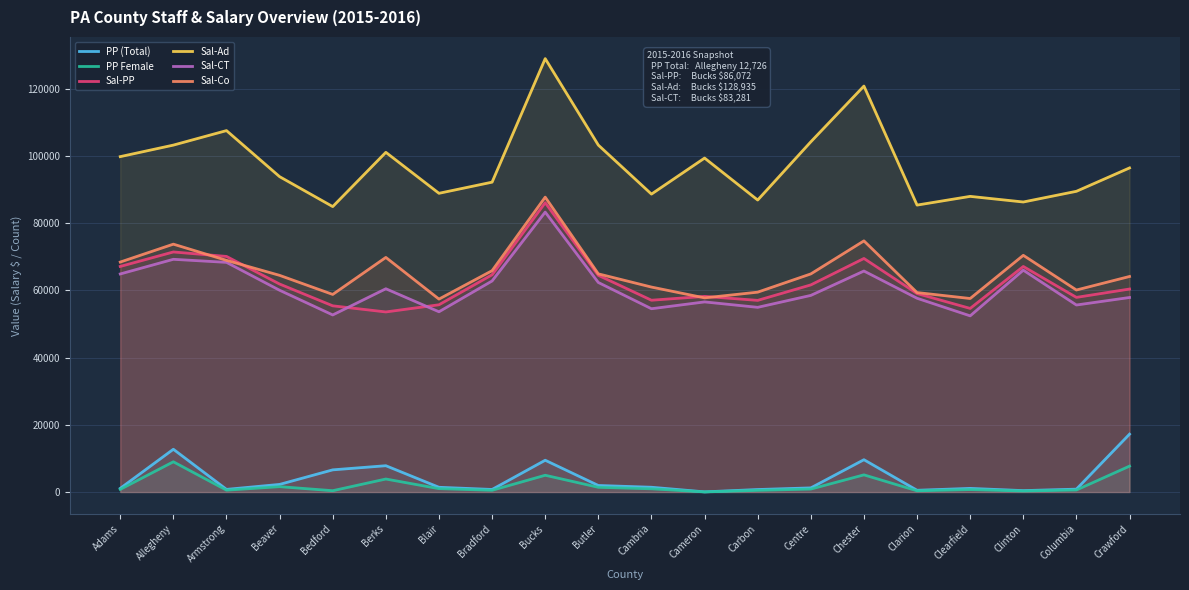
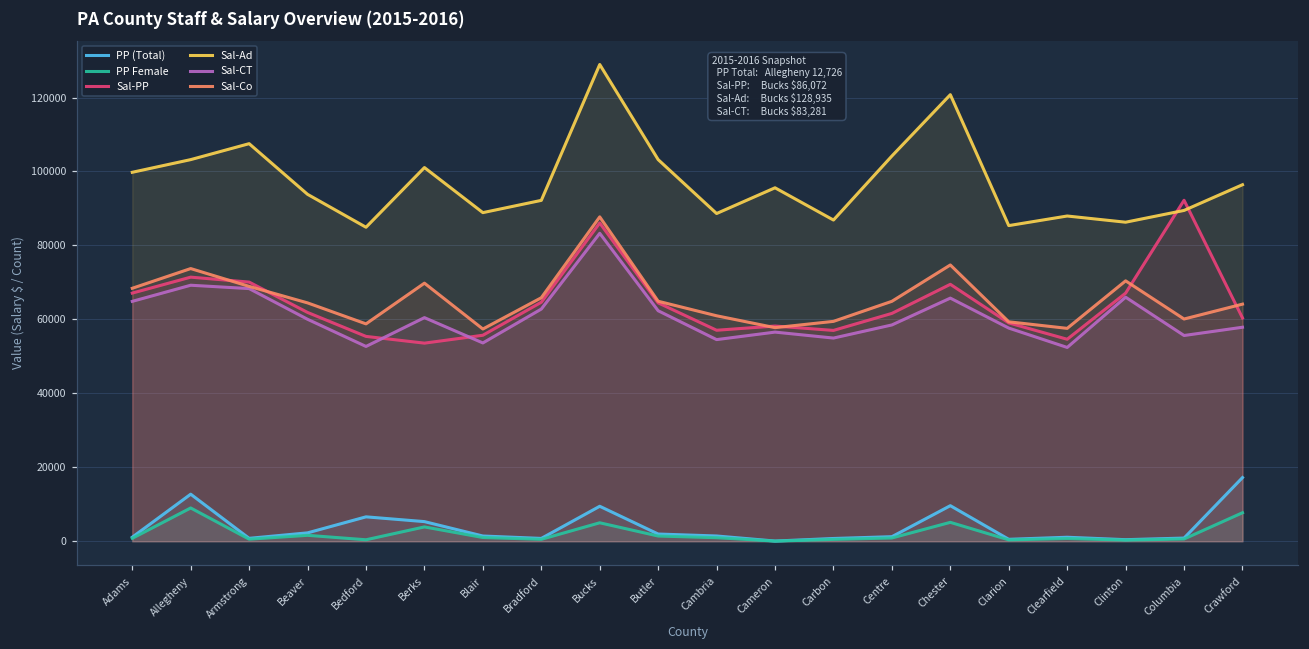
PP (Total), Berks: 8000 -> 5000
Sal-Ad, Cameron: 99000 -> 96000
Sal-PP, Columbia: 58000 -> 92000
